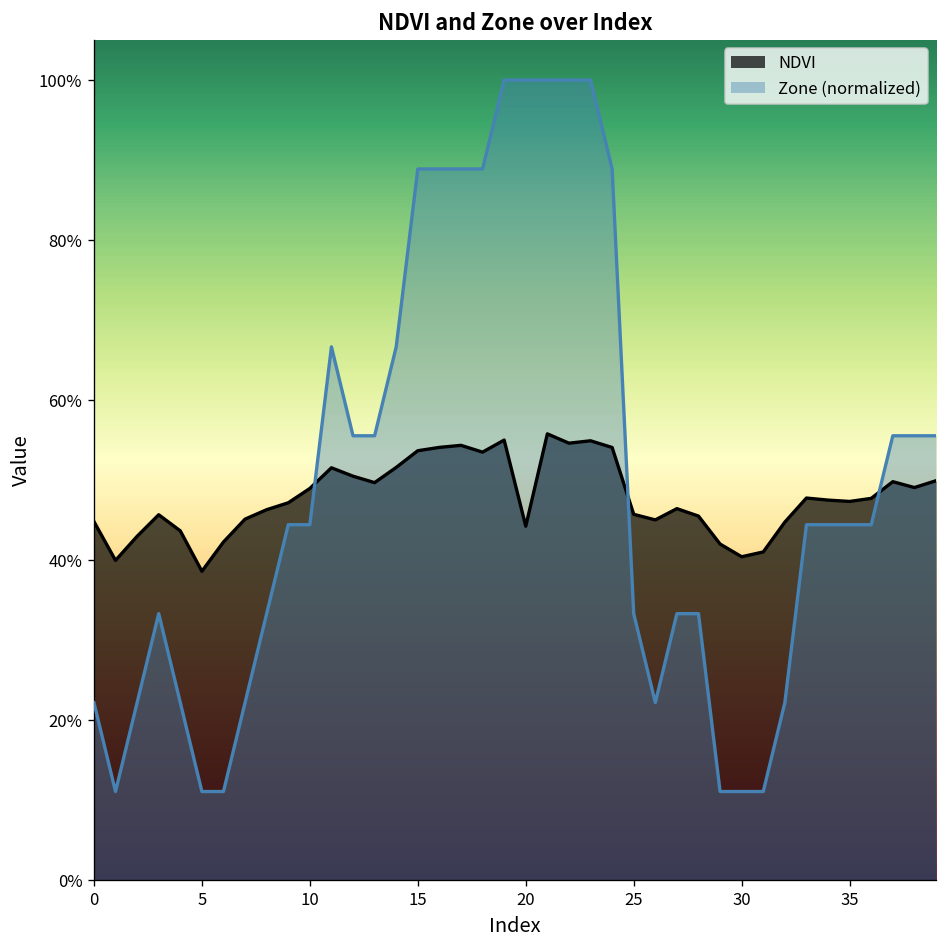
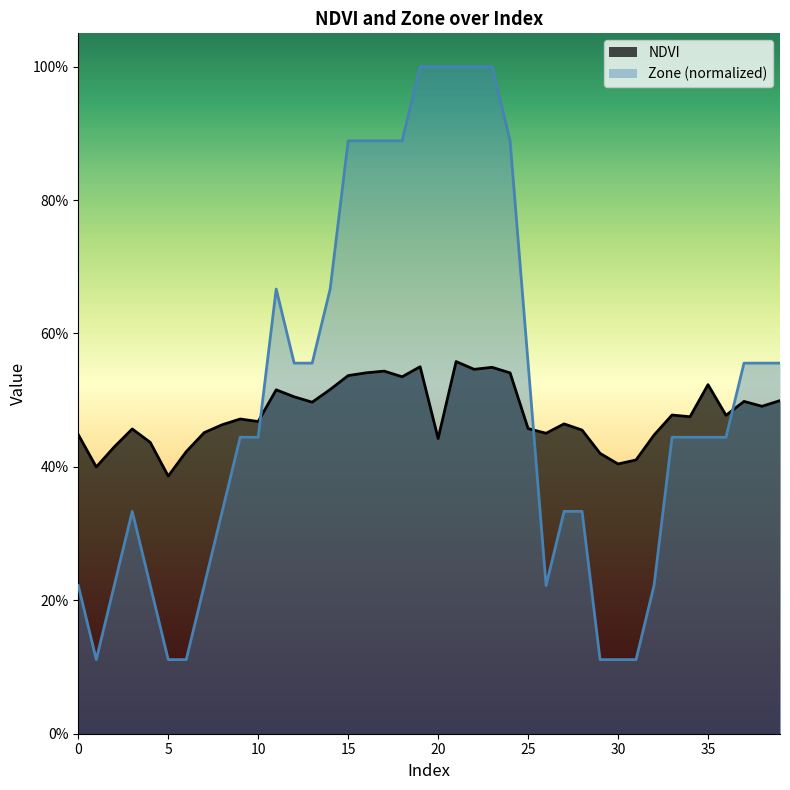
NDVI, 10: 49% -> 47%
Zone (normalized), 25: 33% -> 56%
NDVI, 35: 47% -> 52%
